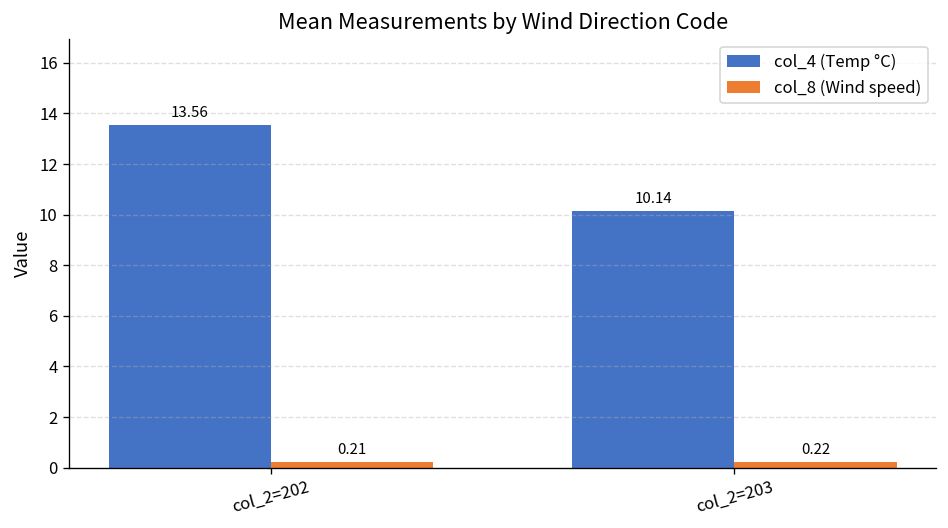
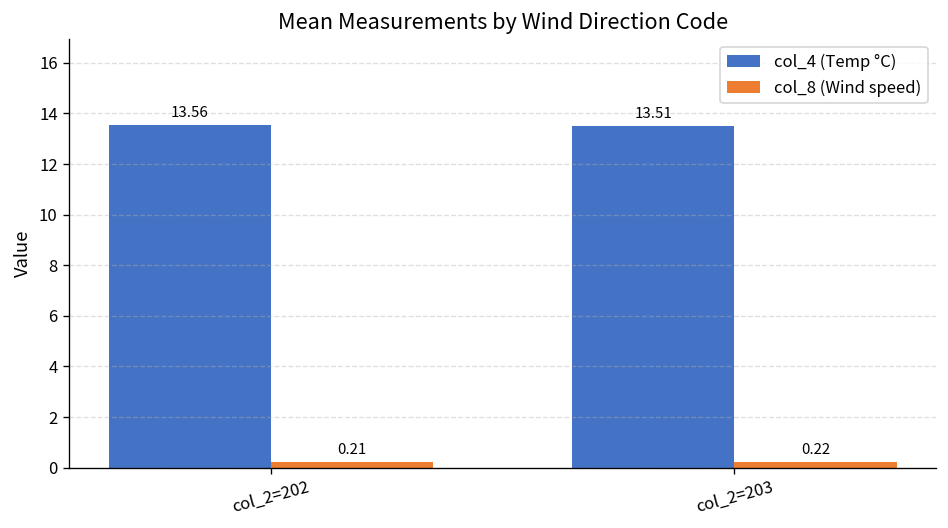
col_4 (Temp °C), col_2=203: 10.14 -> 13.51
